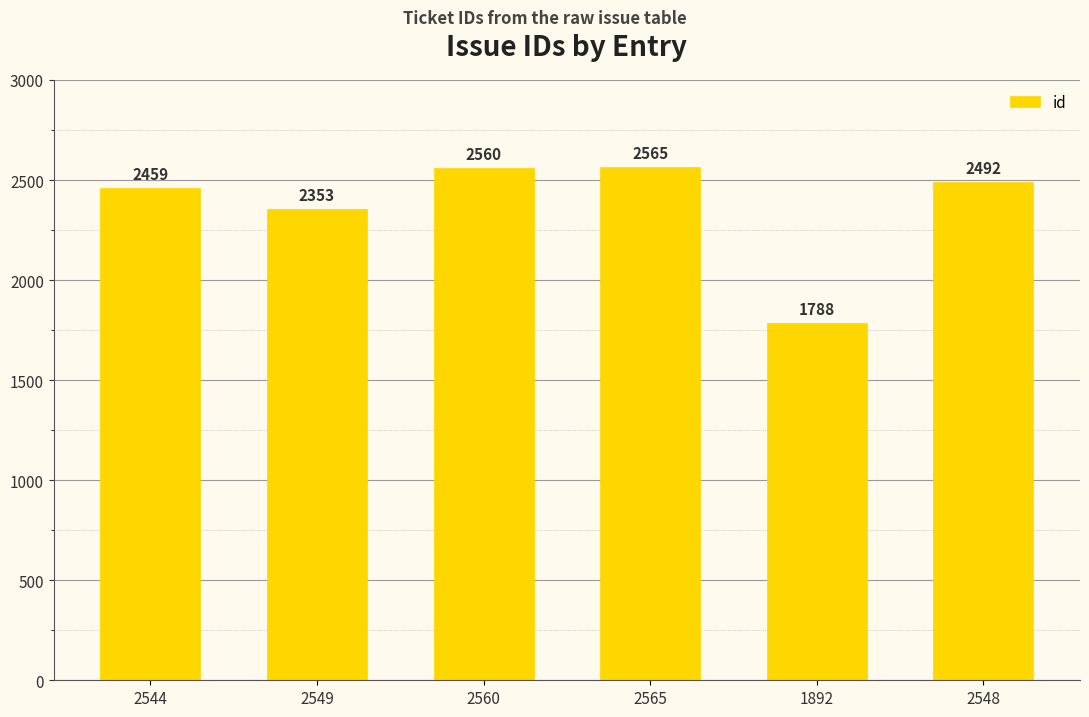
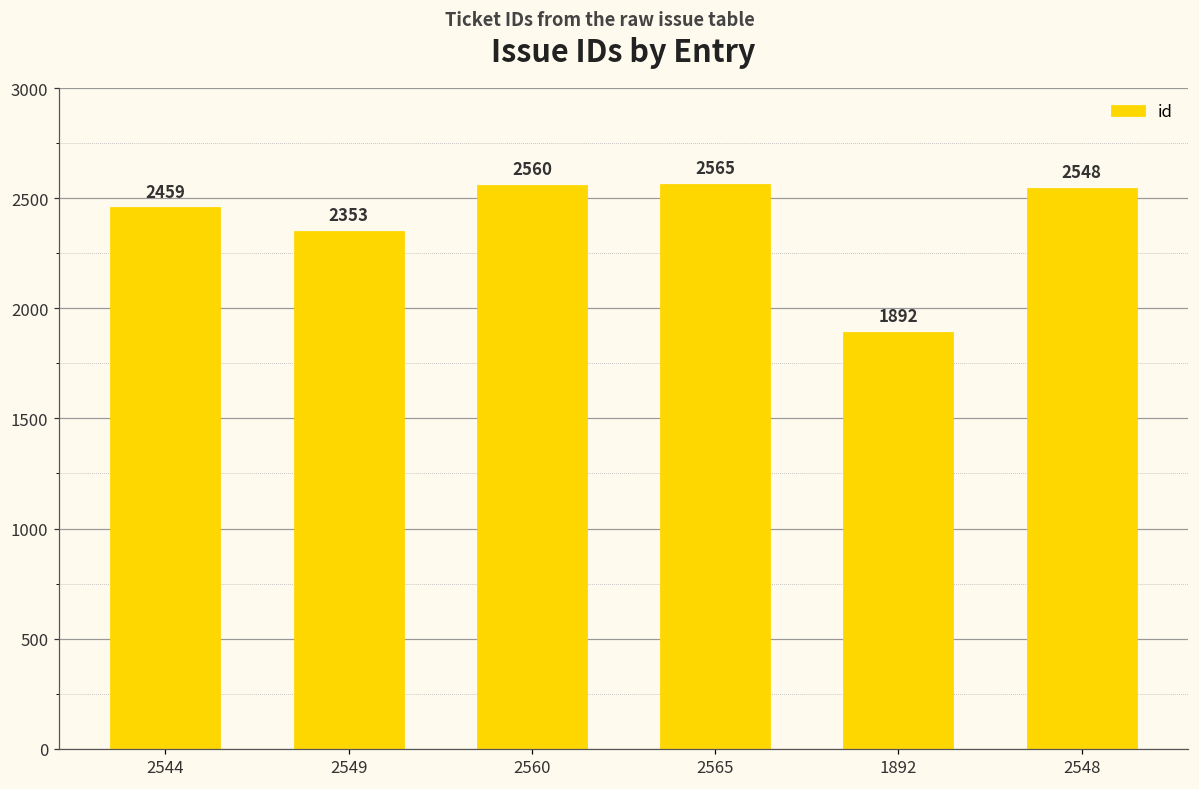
1892: 1788 -> 1892
2548: 2492 -> 2548
